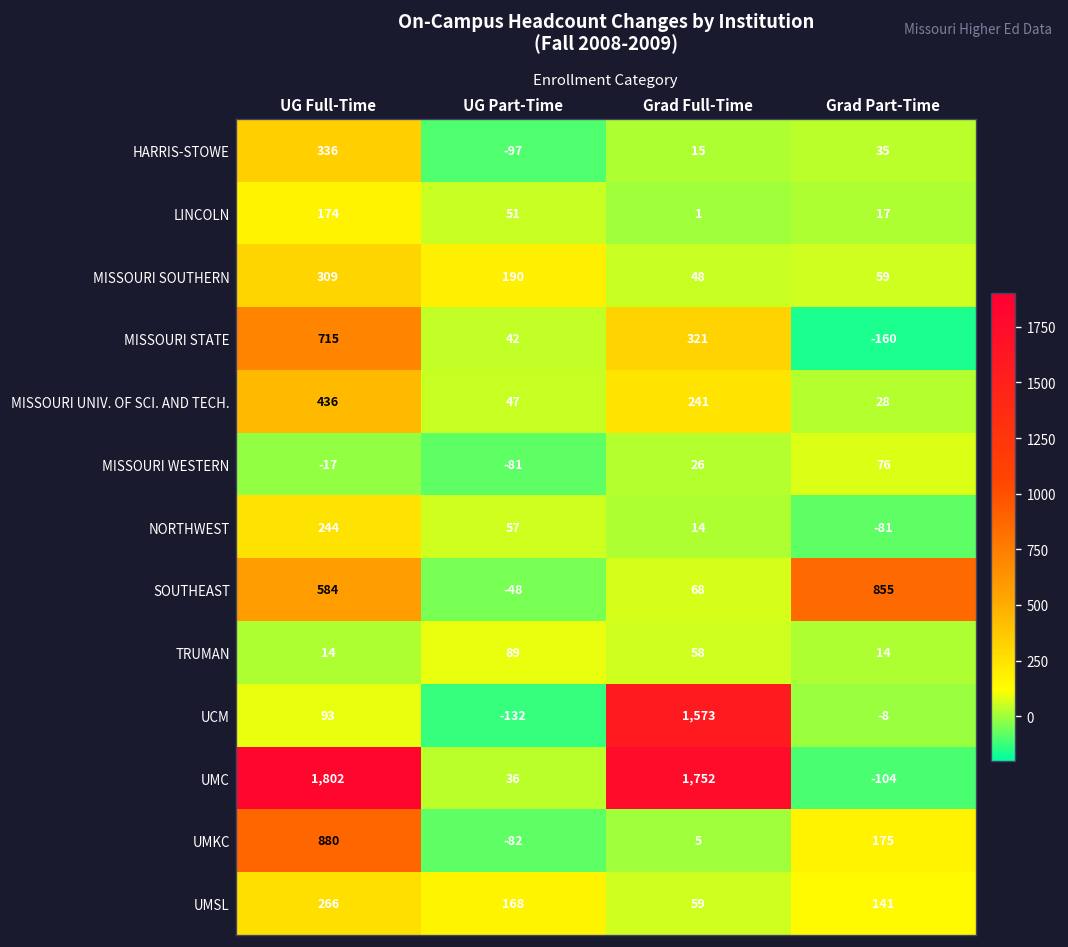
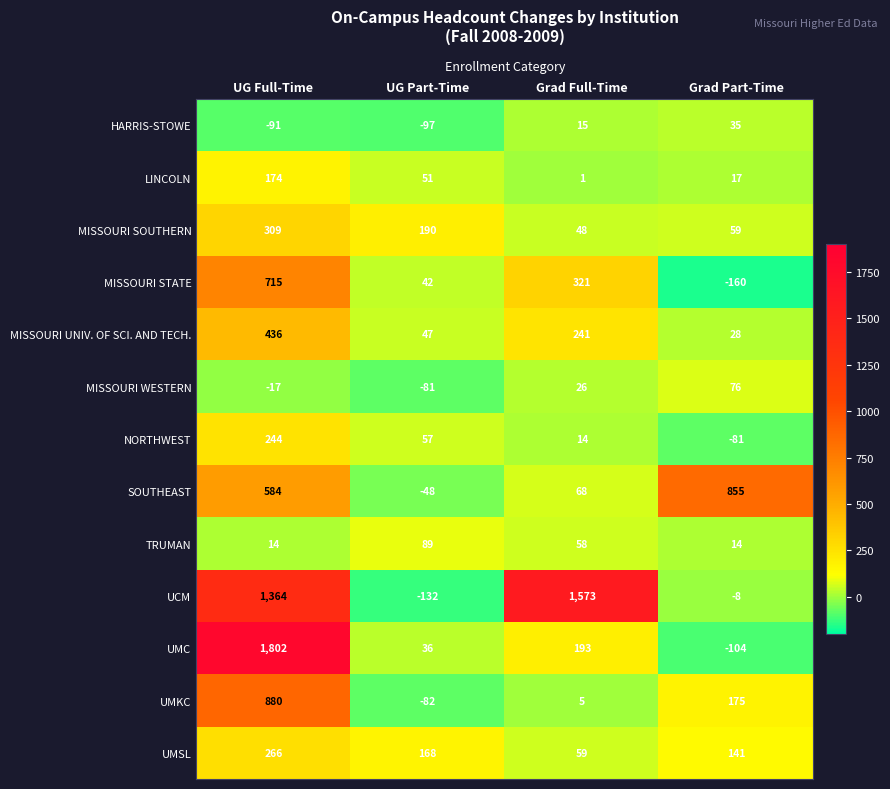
HARRIS-STOWE, UG Full-Time: 336 -> -91
UCM, UG Full-Time: 93 -> 1,364
UMC, Grad Full-Time: 1,752 -> 193
